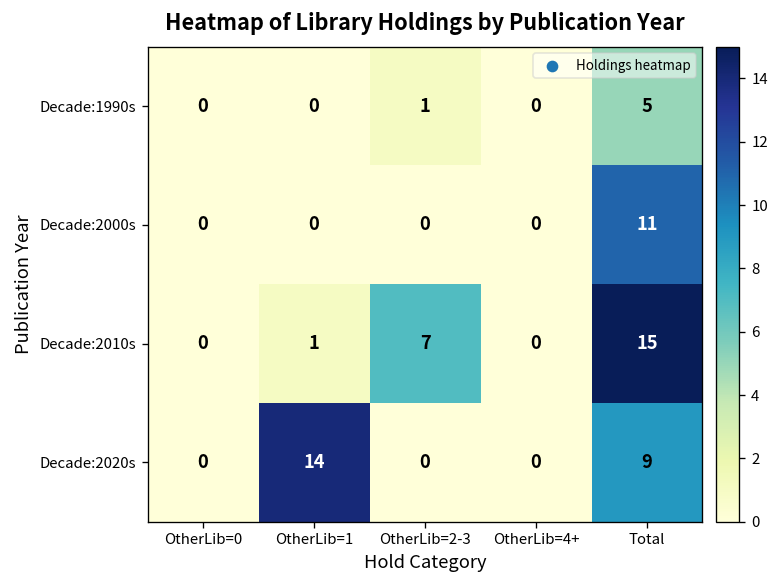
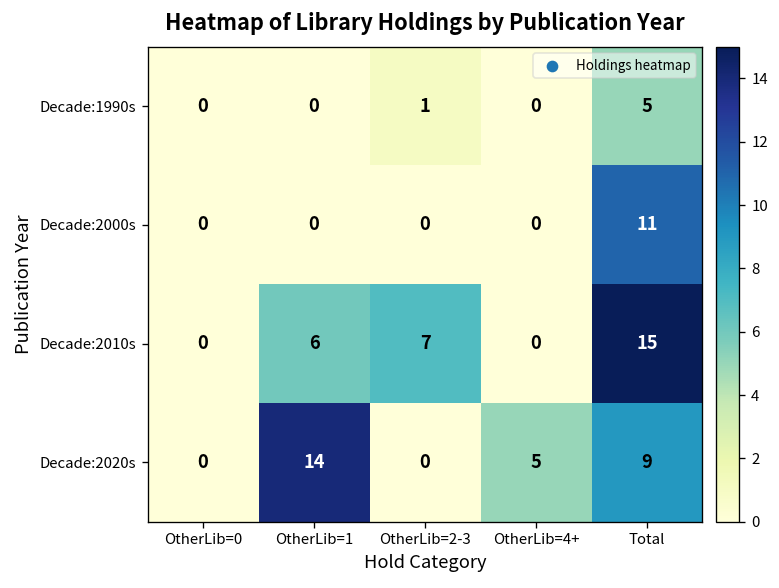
Decade:2010s, OtherLib=1: 1 -> 6
Decade:2020s, OtherLib=4+: 0 -> 5
